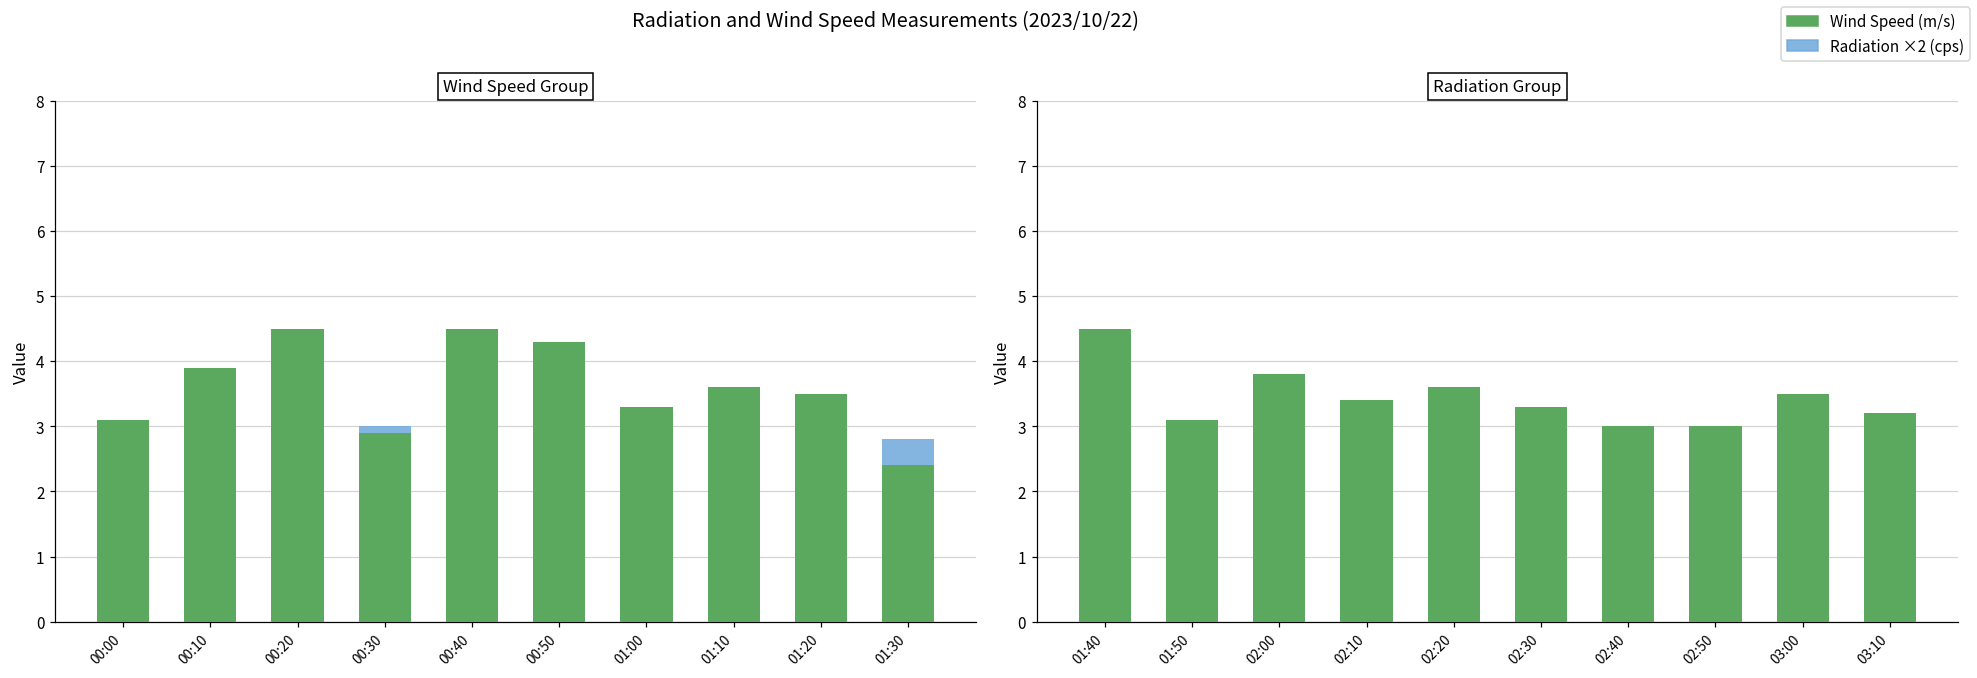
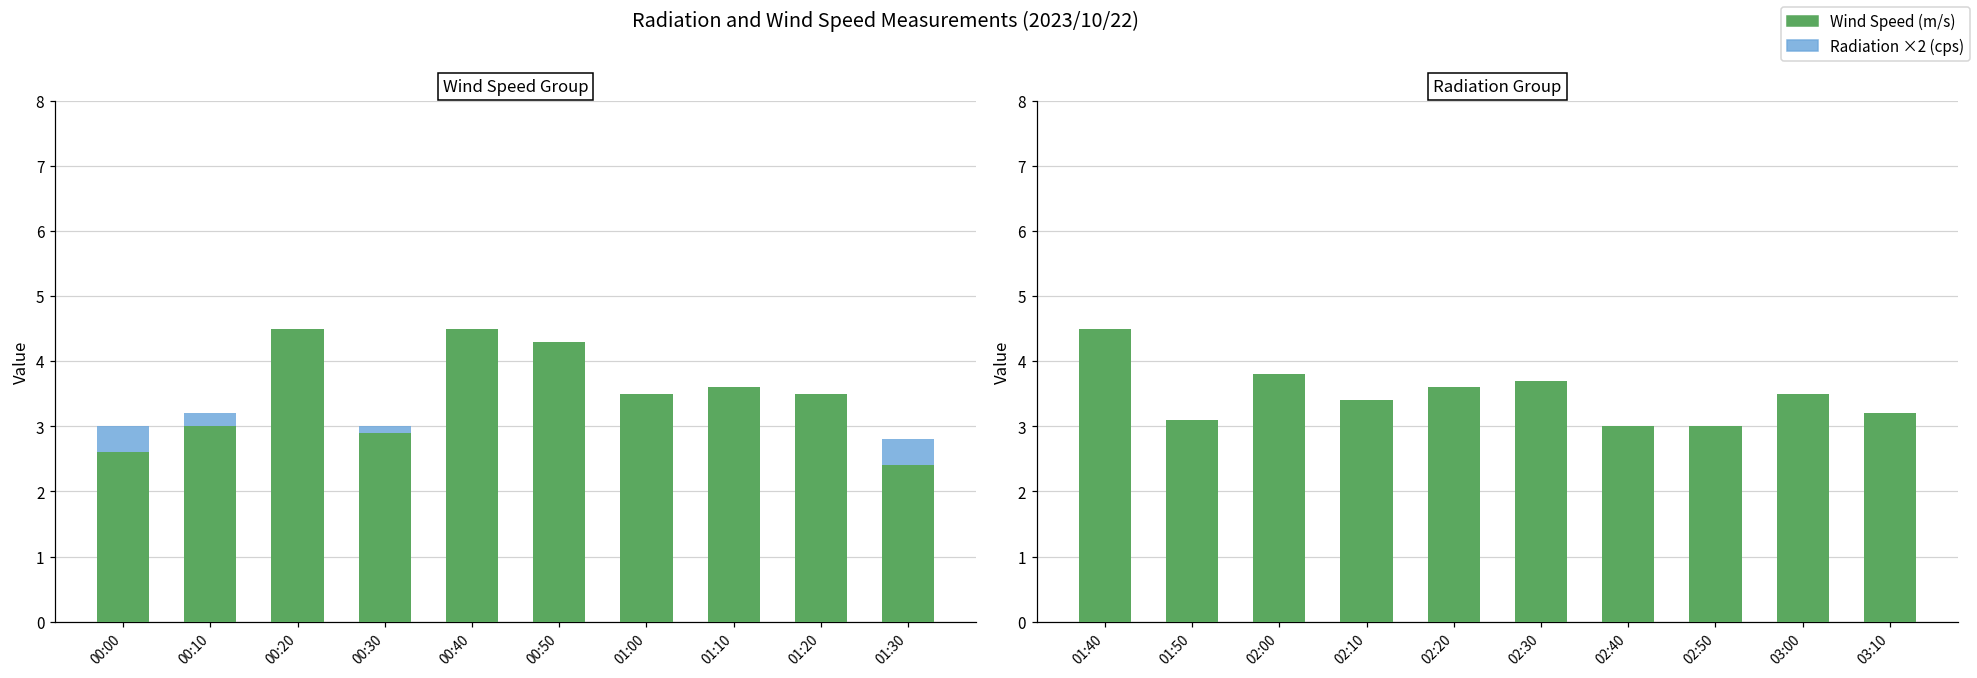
Wind Speed Group, Wind Speed (m/s), 00:00: 3.1 -> 2.6
Wind Speed Group, Wind Speed (m/s), 00:10: 3.9 -> 3.0
Wind Speed Group, Wind Speed (m/s), 01:00: 3.3 -> 3.5
Radiation Group, Wind Speed (m/s), 02:30: 3.3 -> 3.7
